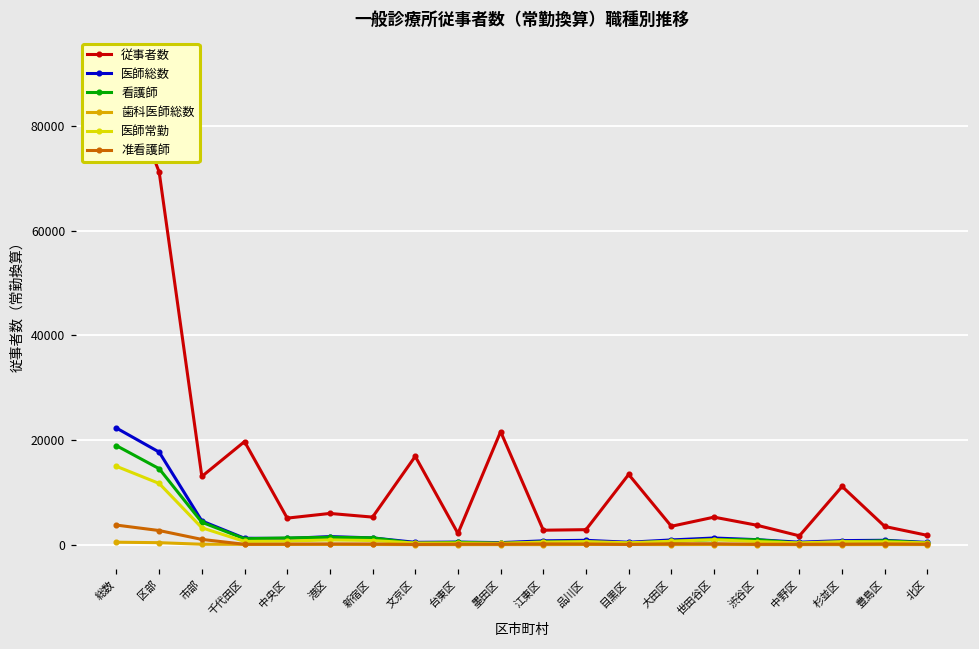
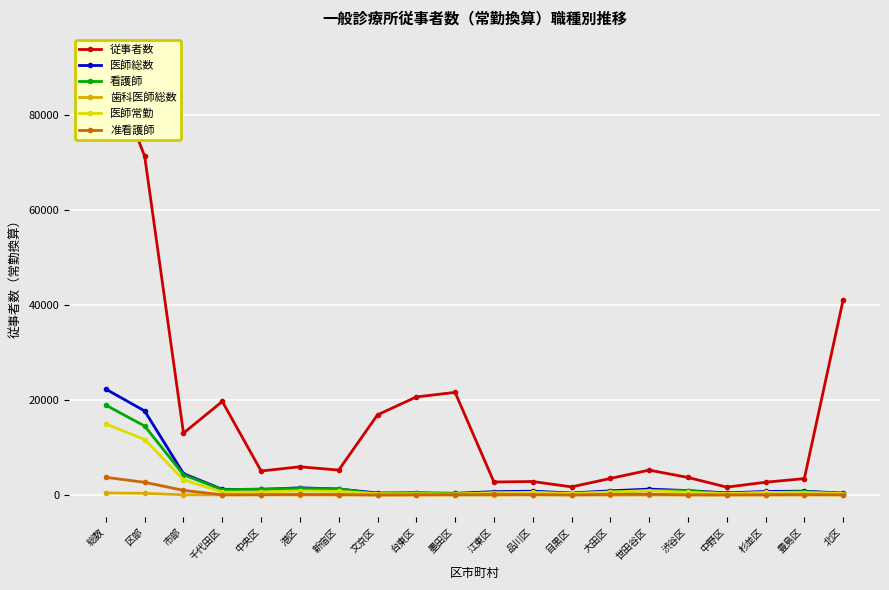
従事者数, 台東区: 2000 -> 21000
従事者数, 目黒区: 13000 -> 2000
従事者数, 杉並区: 11000 -> 3000
従事者数, 北区: 2000 -> 41000
